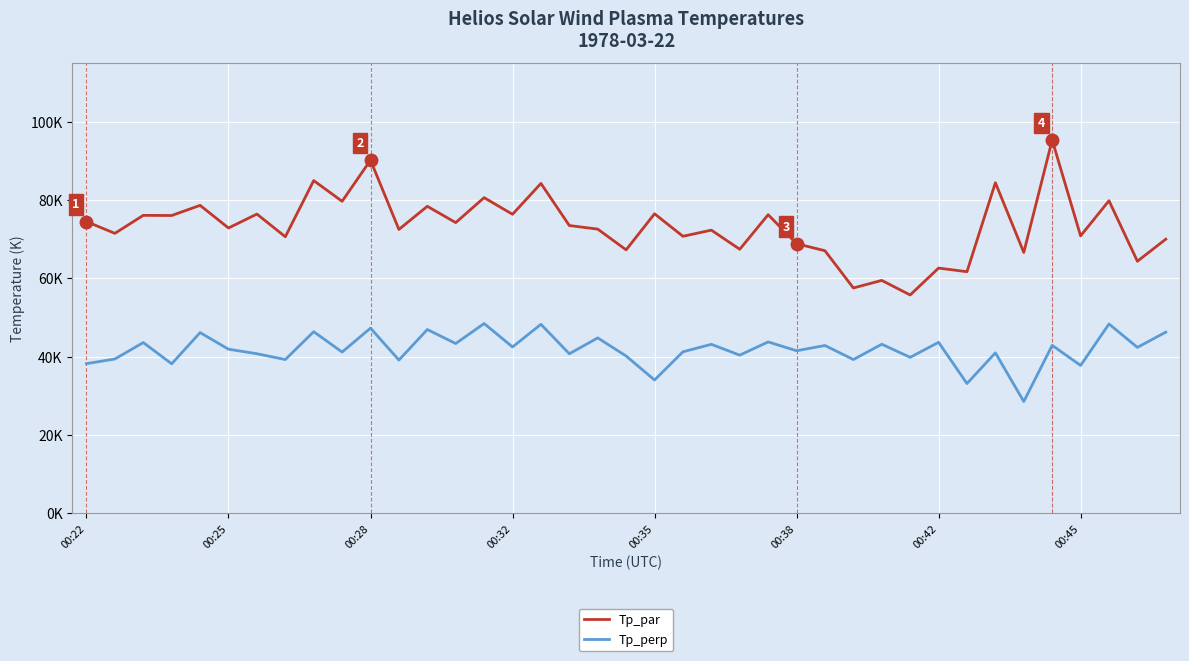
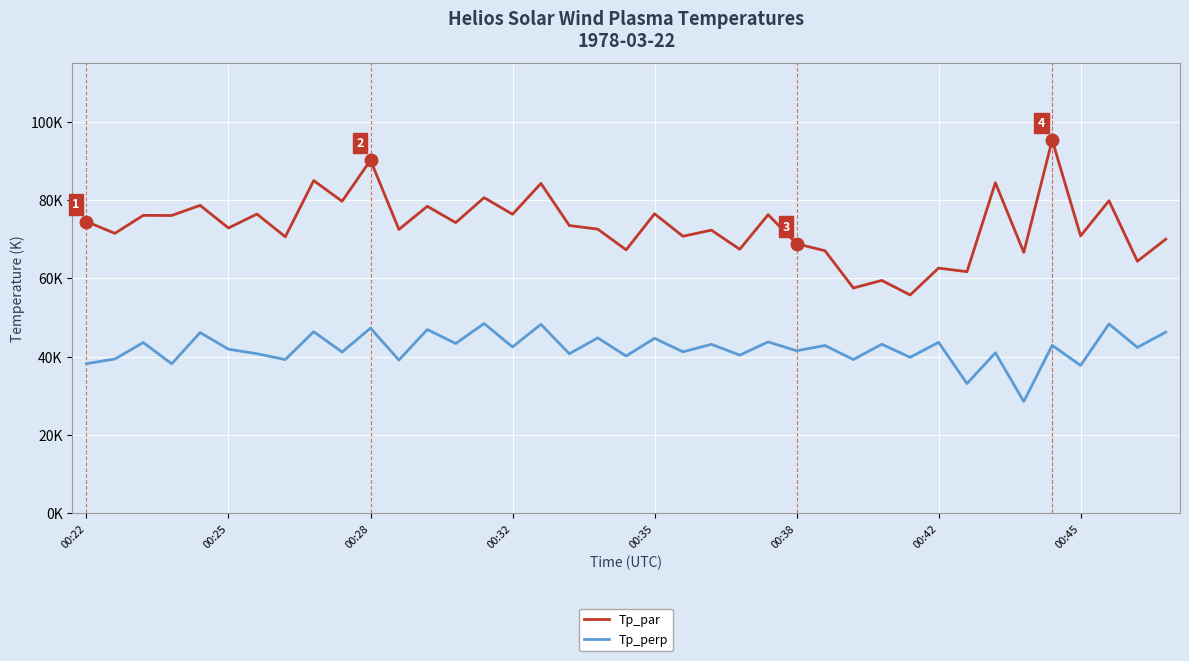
Tp_perp, 00:35: 34000 -> 45000
